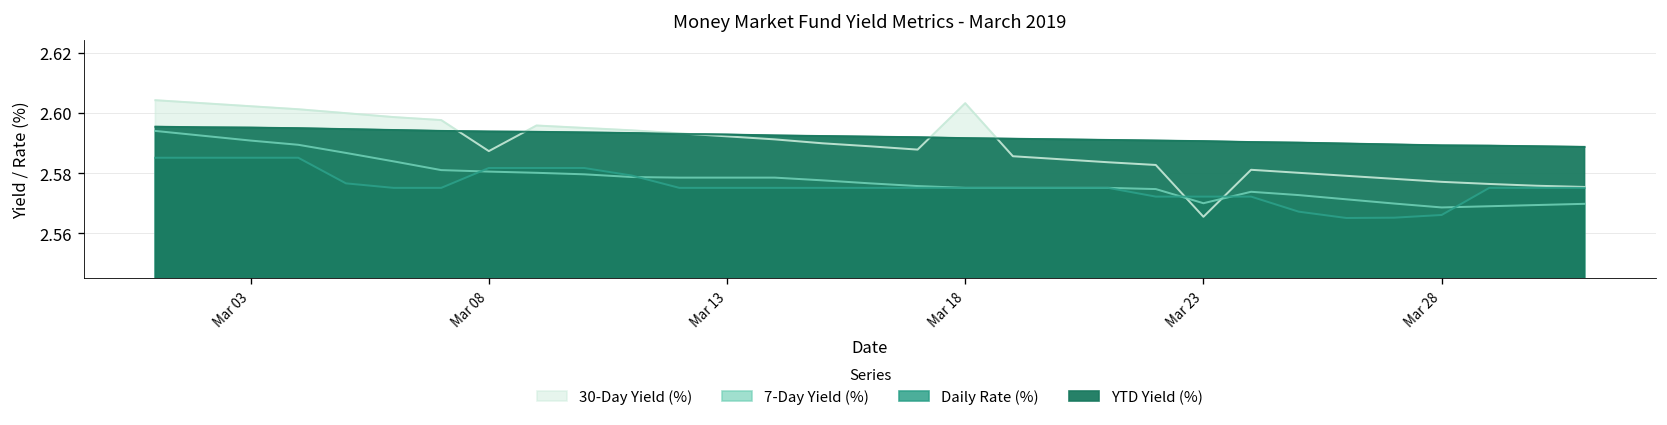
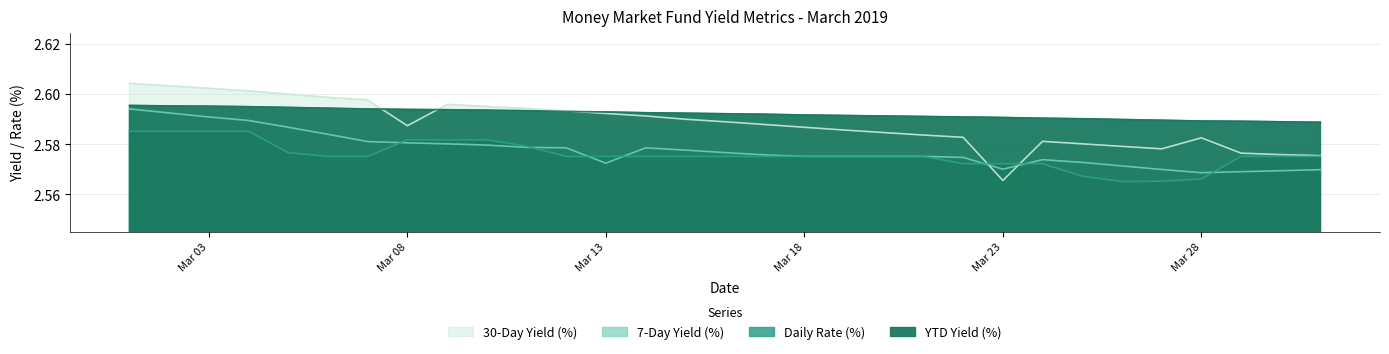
7-Day Yield (%), Mar 13: 2.579 -> 2.572
30-Day Yield (%), Mar 18: 2.603 -> 2.587
30-Day Yield (%), Mar 28: 2.577 -> 2.583
